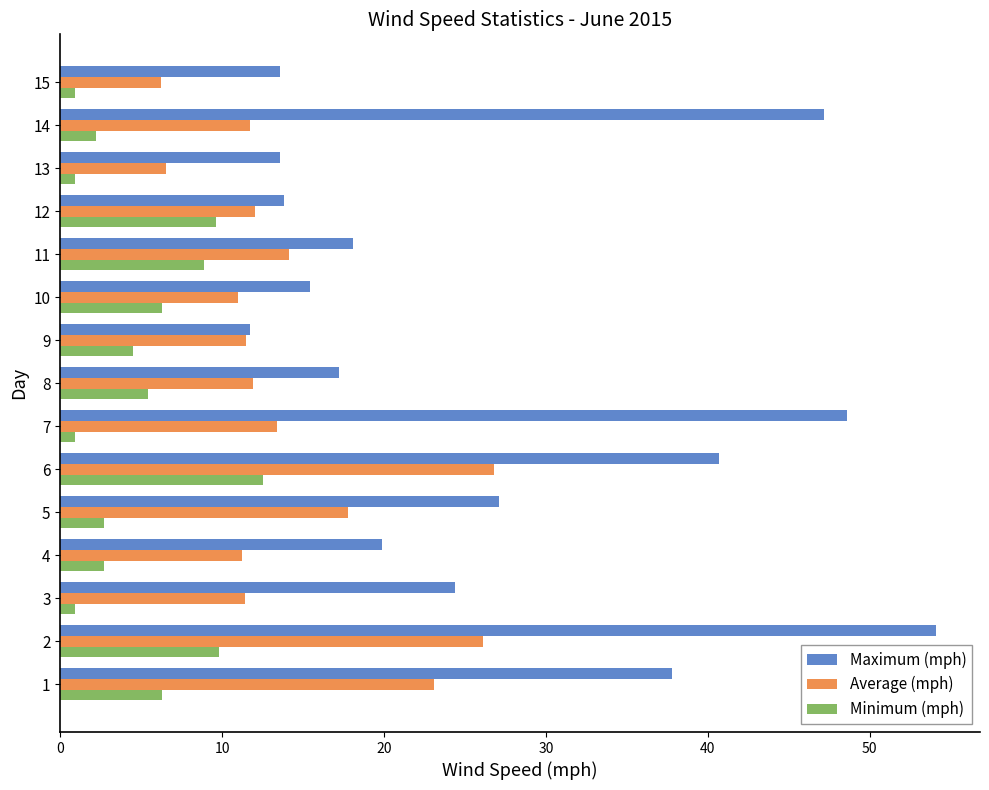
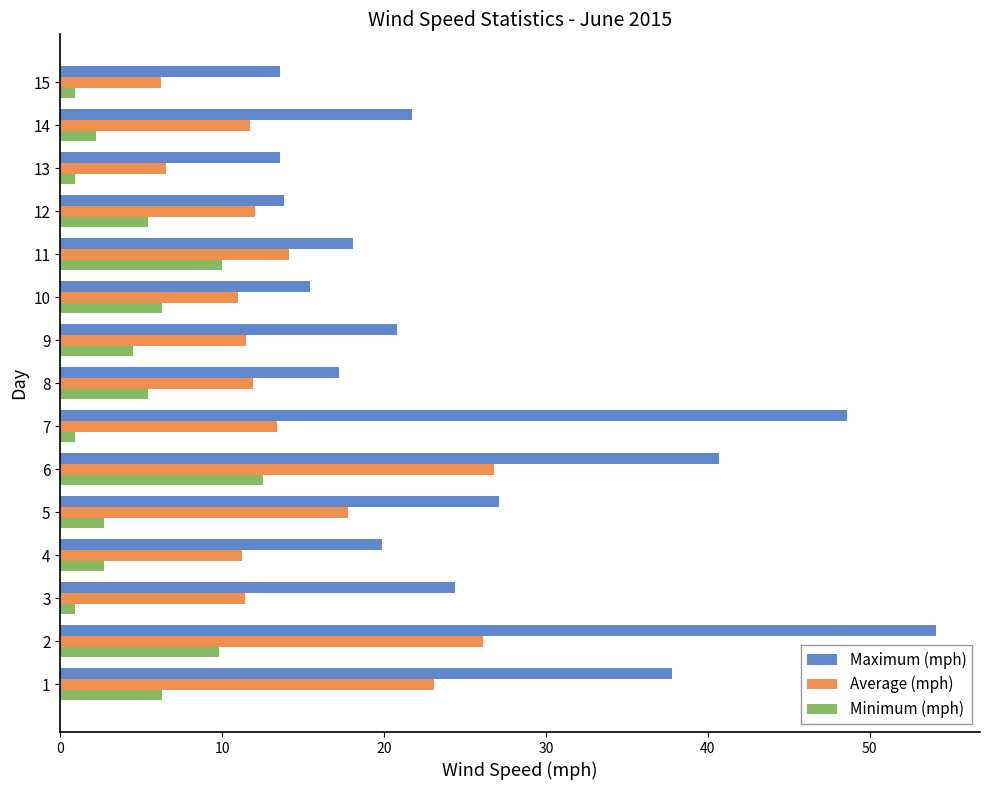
Maximum (mph), 14: 47.2 -> 21.7
Minimum (mph), 12: 9.6 -> 5.4
Minimum (mph), 11: 8.9 -> 10.0
Maximum (mph), 9: 11.7 -> 20.8
